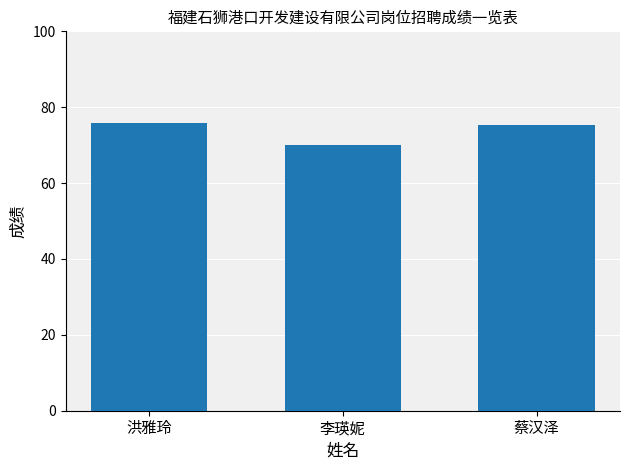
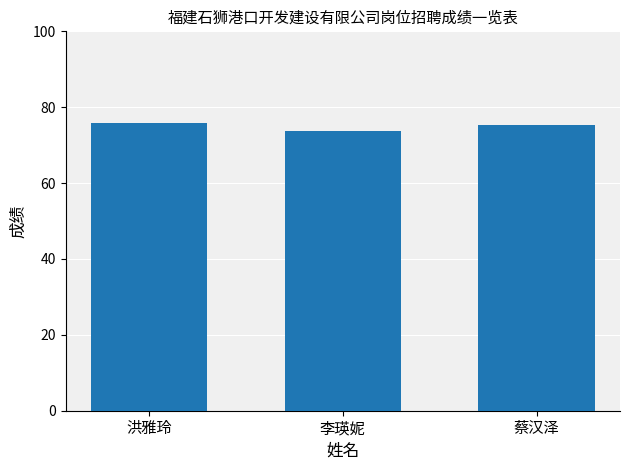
李瑛妮: 70 -> 74
